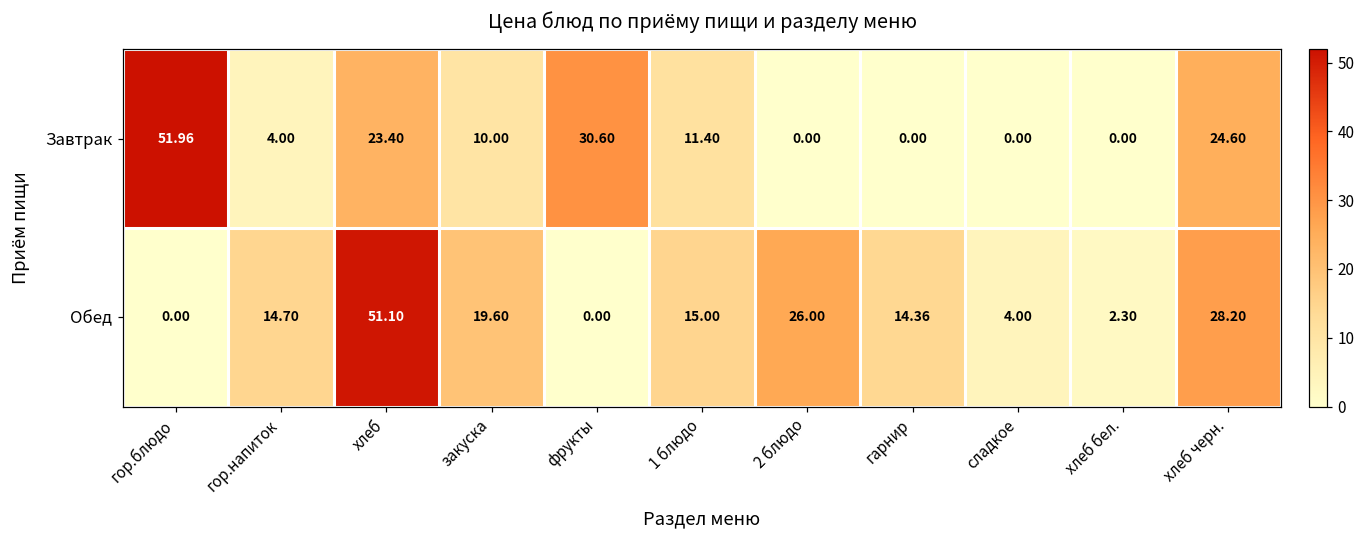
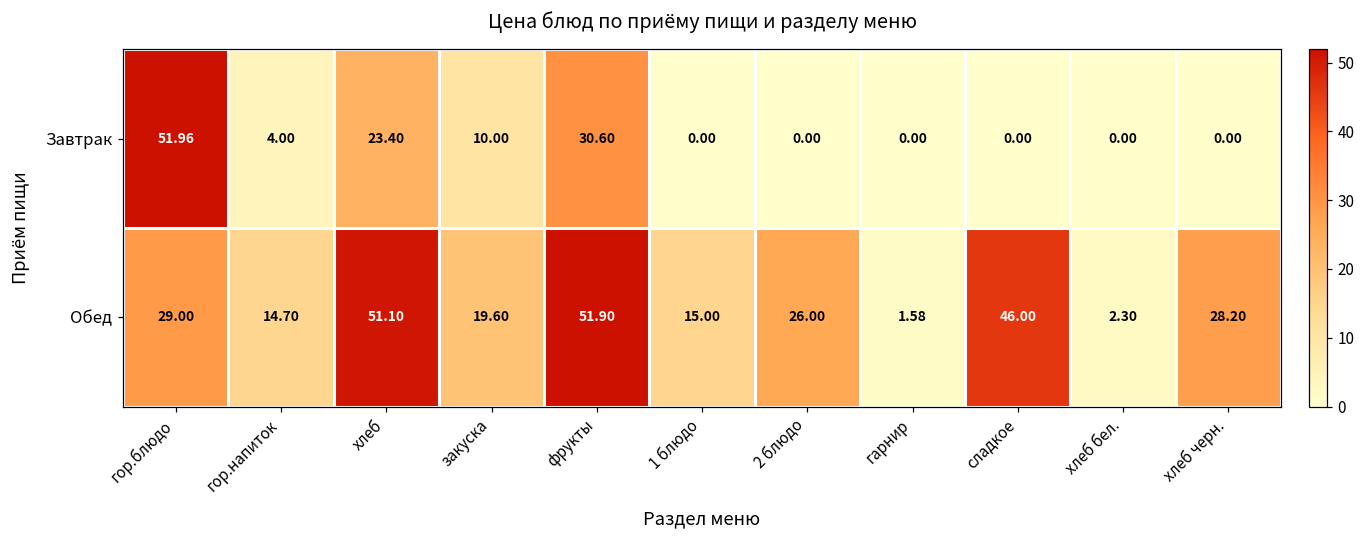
Завтрак, 1 блюдо: 11.40 -> 0.00
Завтрак, хлеб черн.: 24.60 -> 0.00
Обед, гор.блюдо: 0.00 -> 29.00
Обед, фрукты: 0.00 -> 51.90
Обед, гарнир: 14.36 -> 1.58
Обед, сладкое: 4.00 -> 46.00
